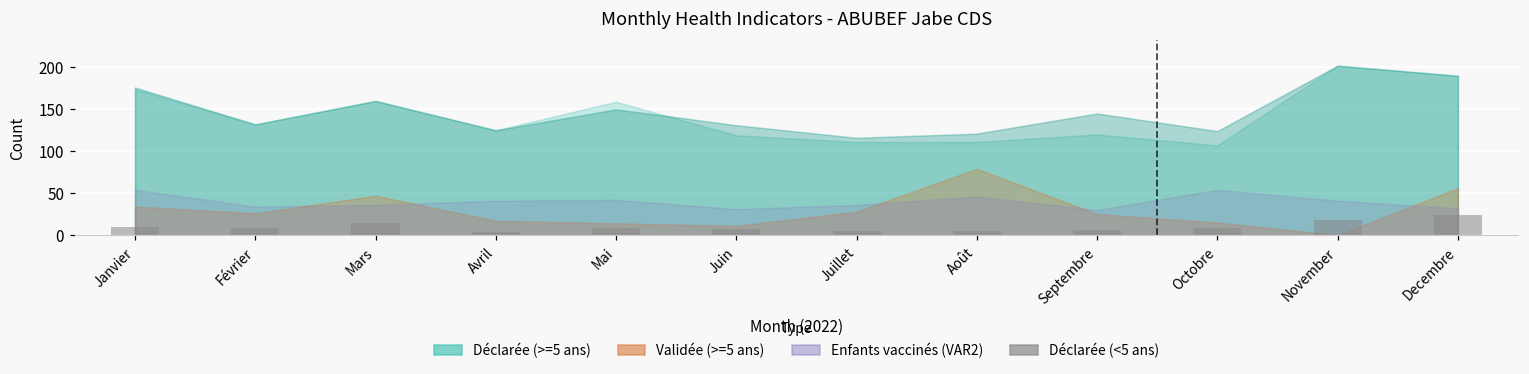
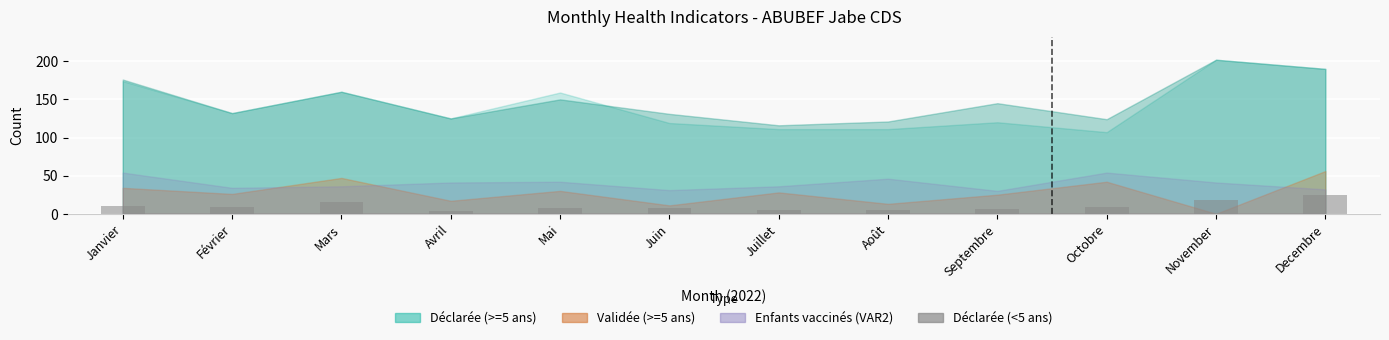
Validée (>=5 ans), Mai: 10 -> 30
Validée (>=5 ans), Août: 80 -> 10
Validée (>=5 ans), Octobre: 20 -> 40
